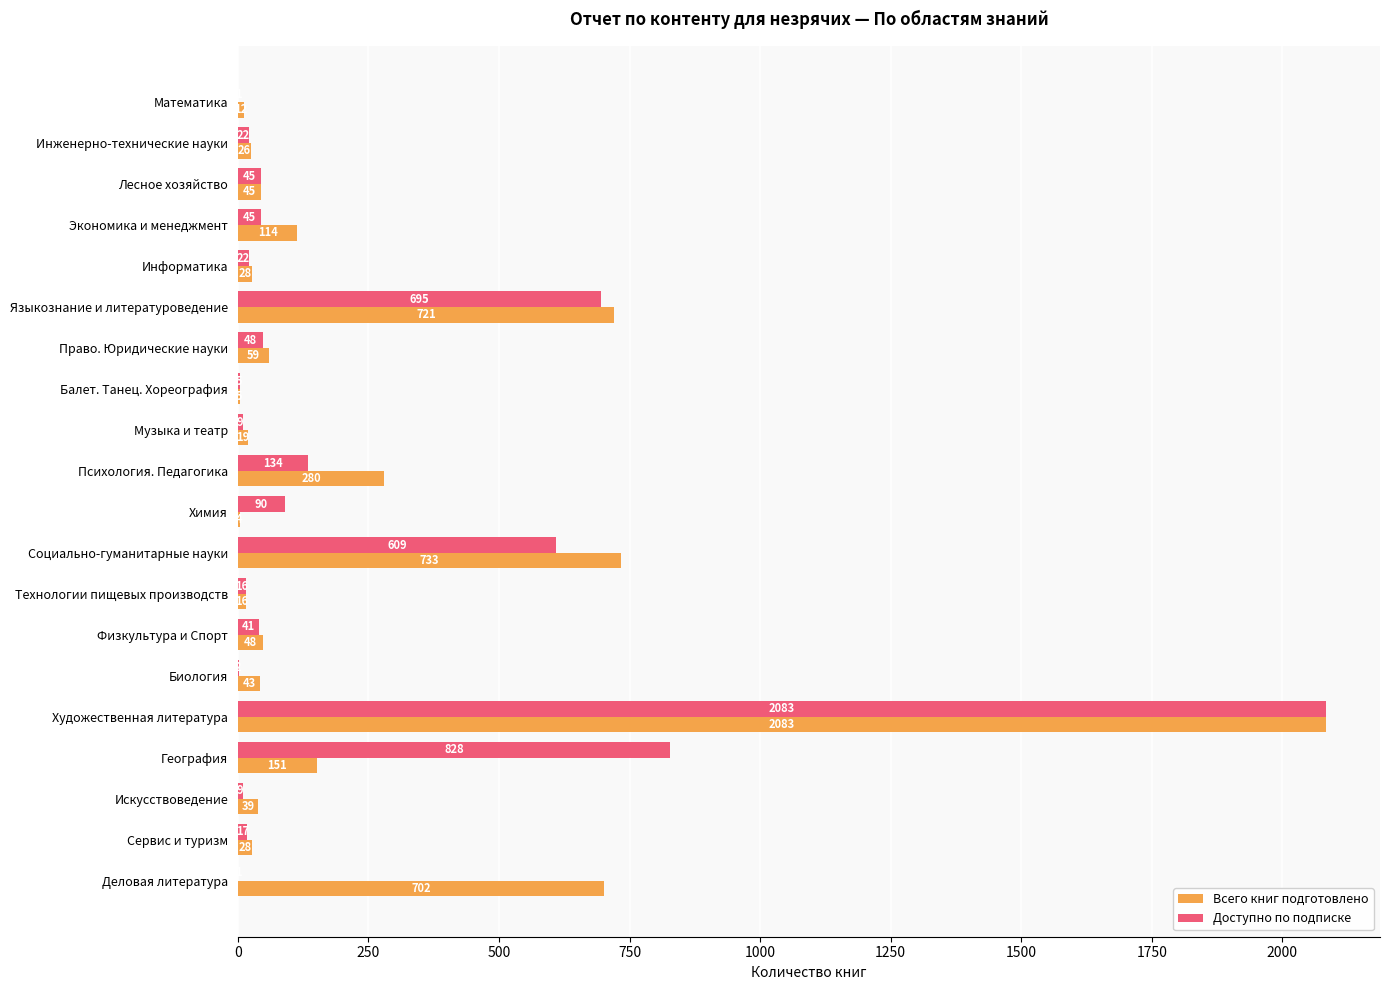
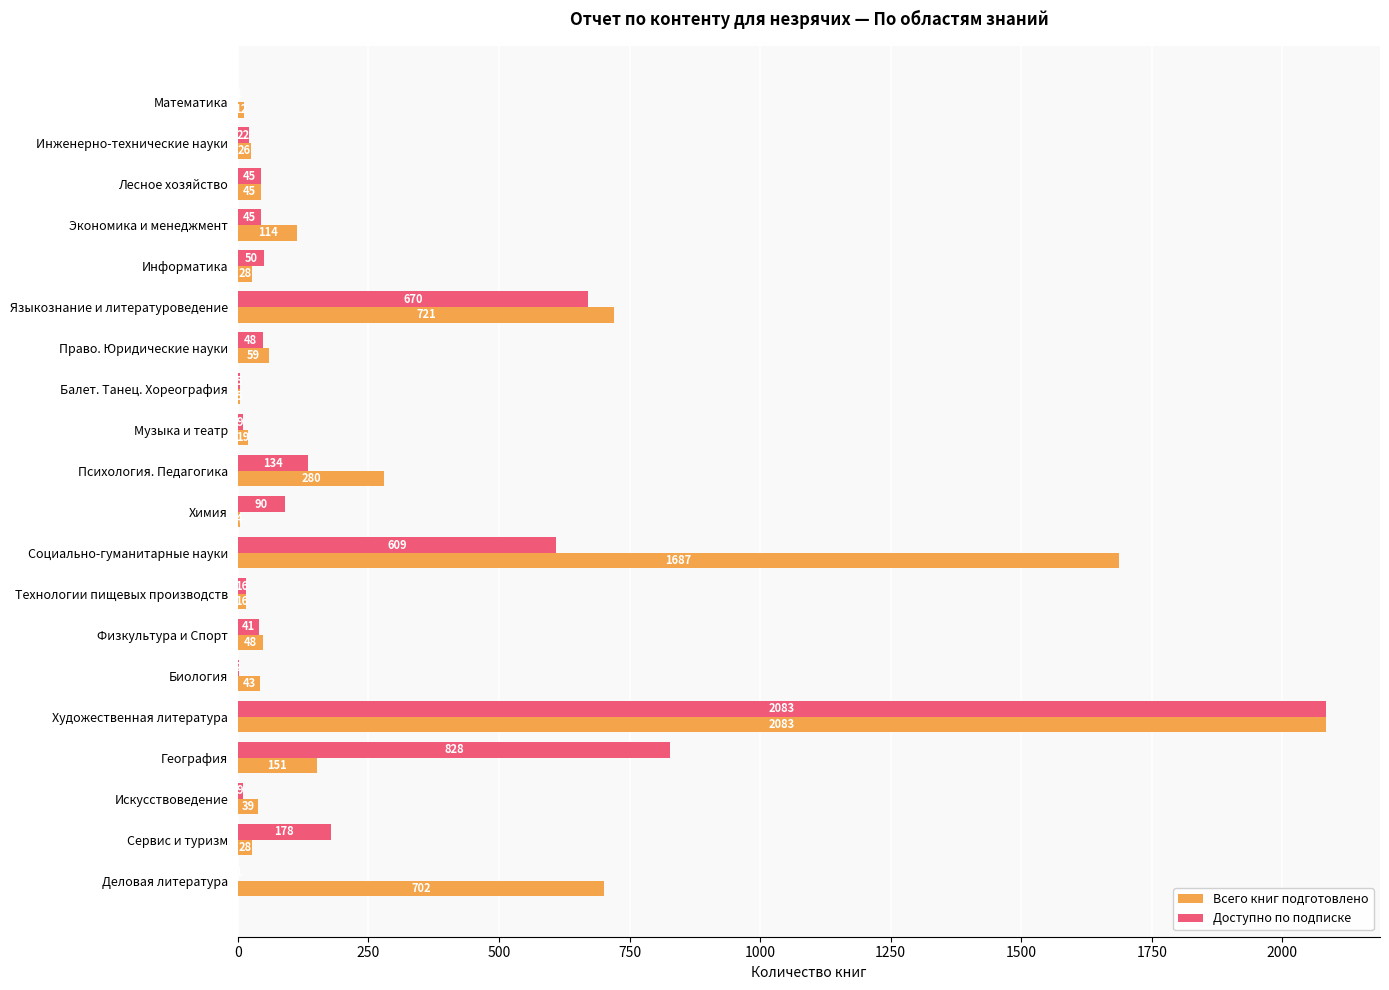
Доступно по подписке, Информатика: 22 -> 50
Доступно по подписке, Языкознание и литературоведение: 695 -> 670
Всего книг подготовлено, Социально-гуманитарные науки: 733 -> 1687
Доступно по подписке, Сервис и туризм: 17 -> 178
